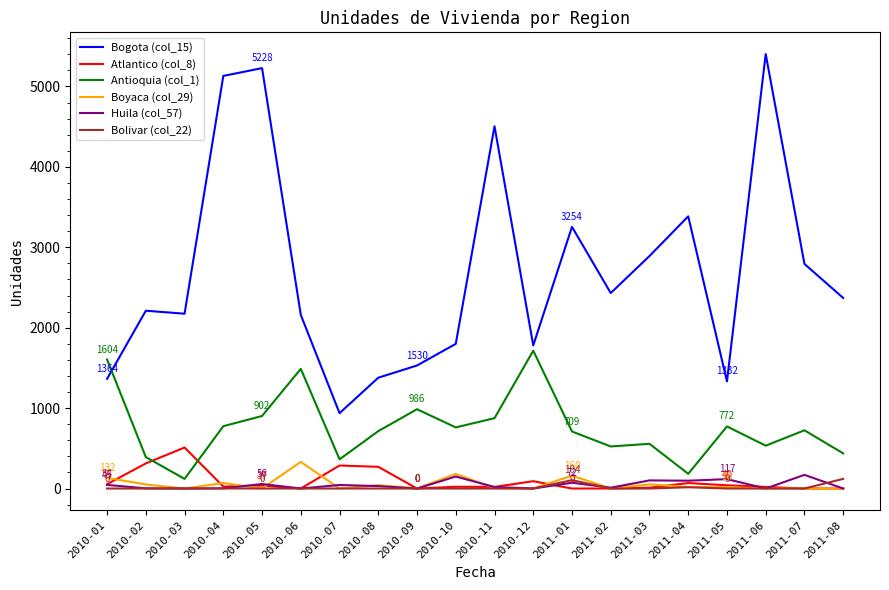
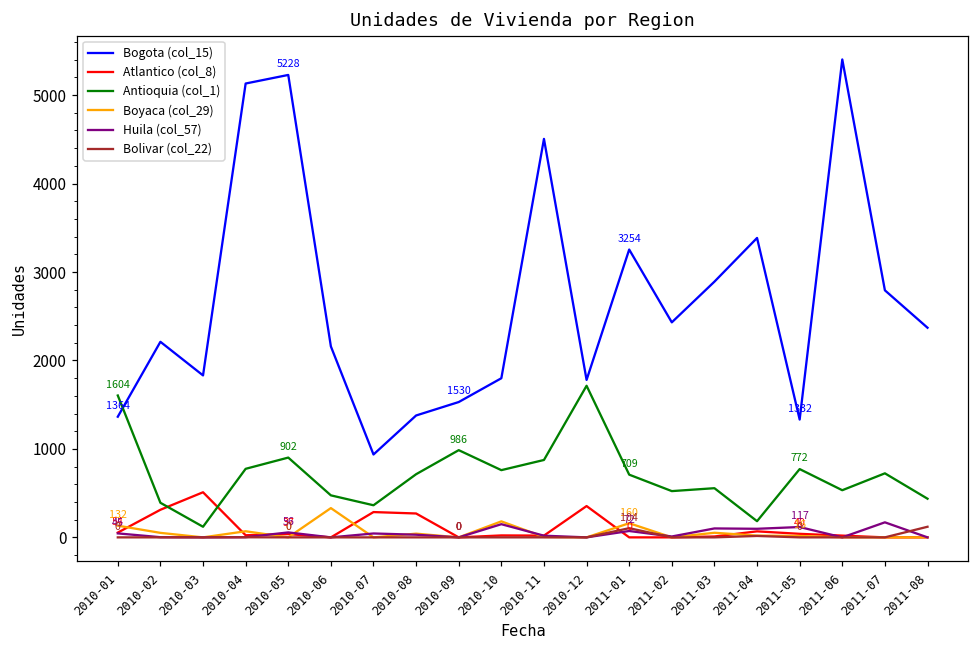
Bogota (col_15), 2010-03: 2200 -> 1800
Antioquia (col_1), 2010-06: 1500 -> 500
Atlantico (col_8), 2010-12: 100 -> 400
